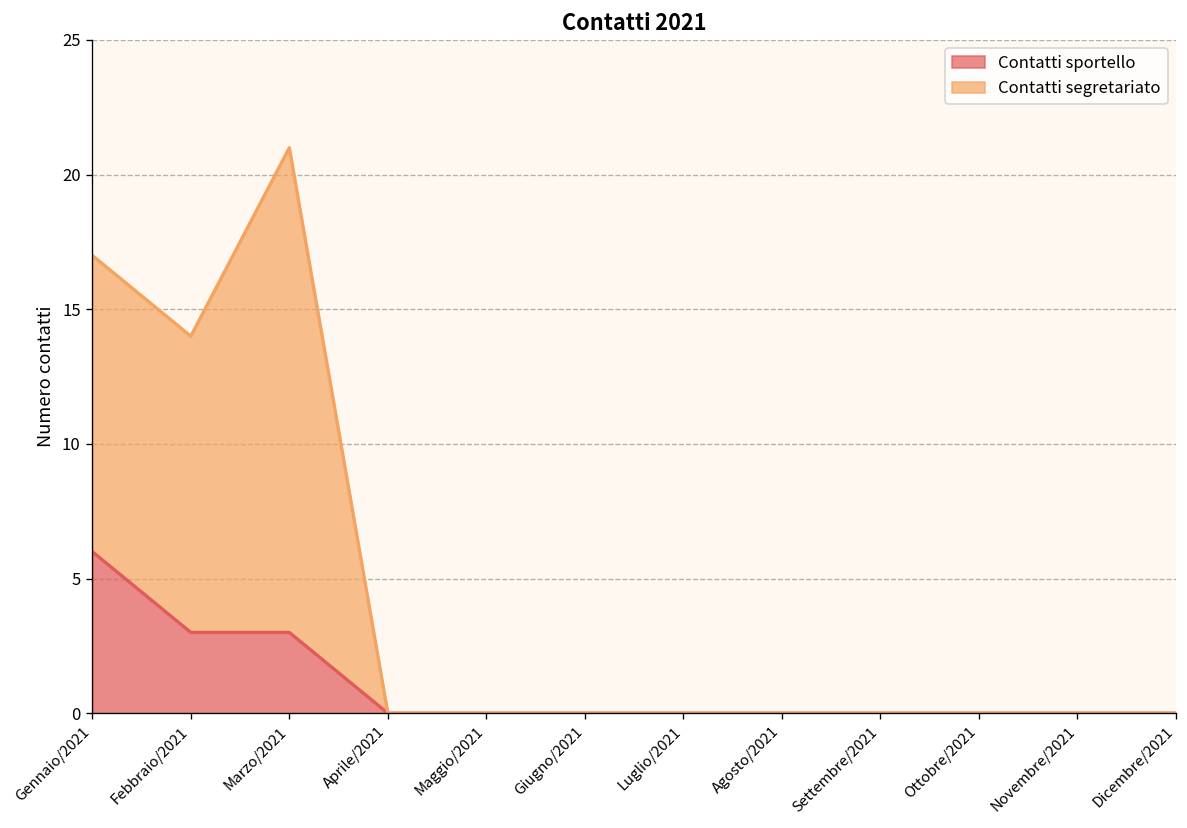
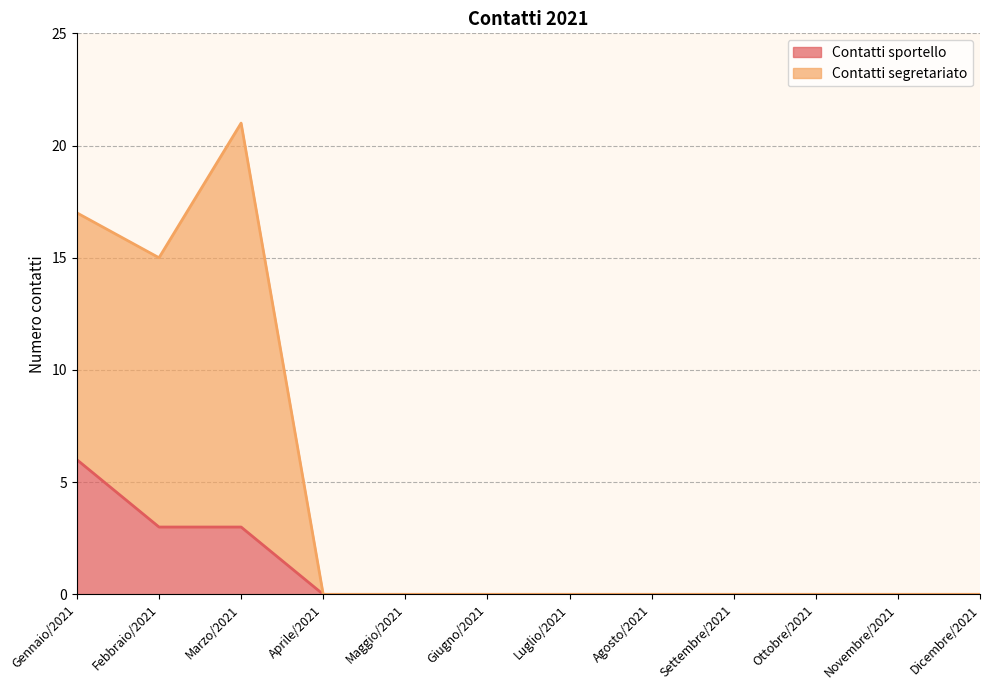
Contatti segretariato, Febbraio/2021: 11 -> 12
